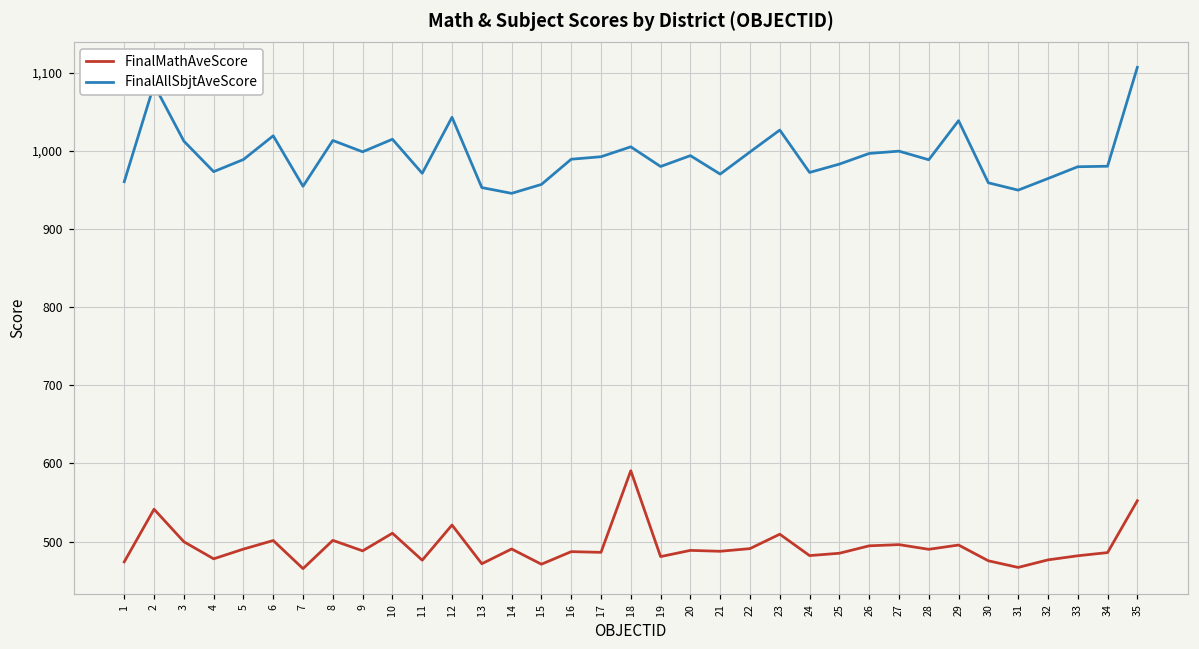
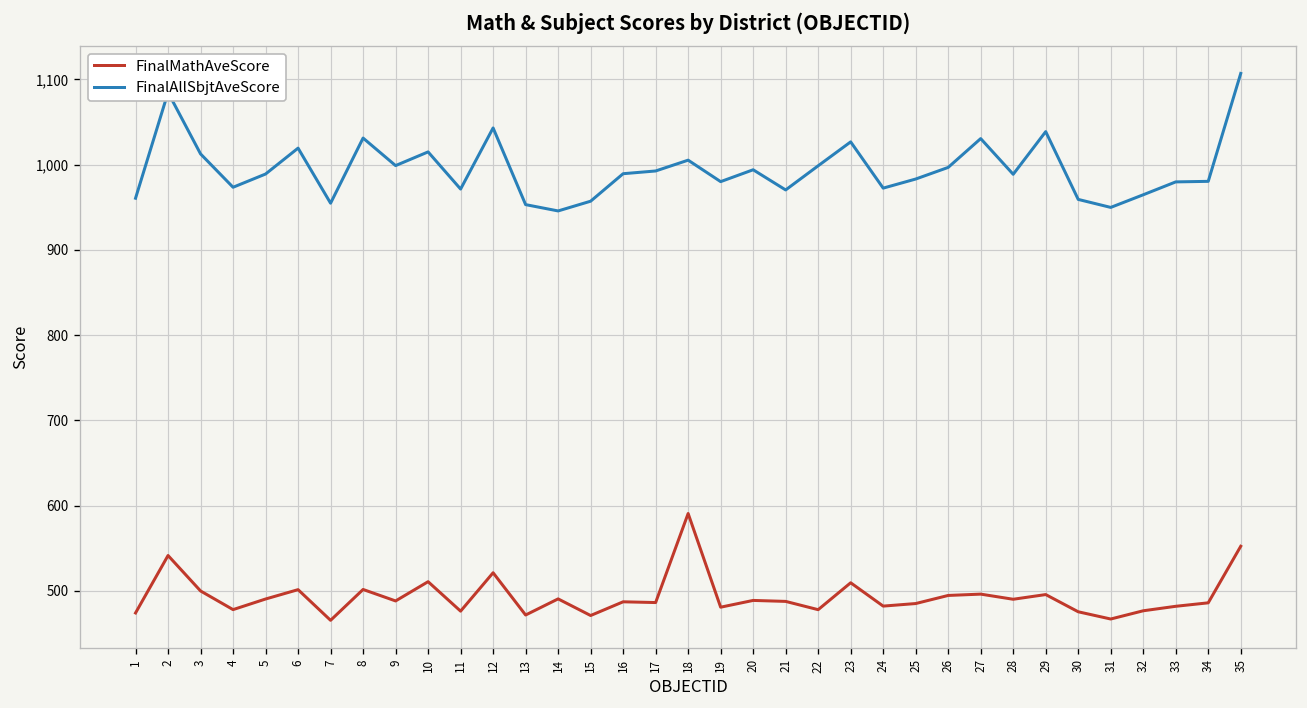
FinalAllSbjtAveScore, 8: 1,010 -> 1,030
FinalMathAveScore, 22: 490 -> 480
FinalAllSbjtAveScore, 27: 1,000 -> 1,030
